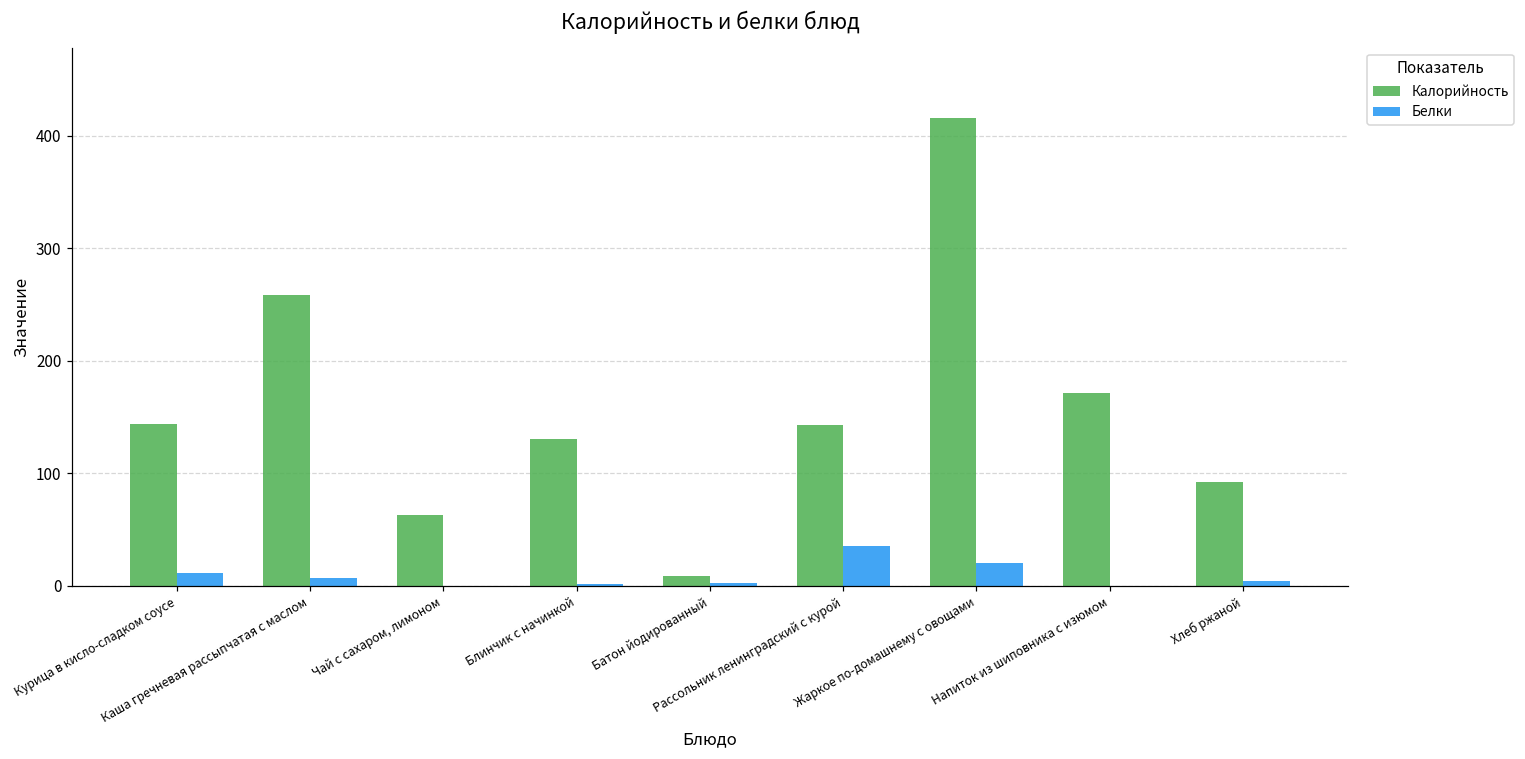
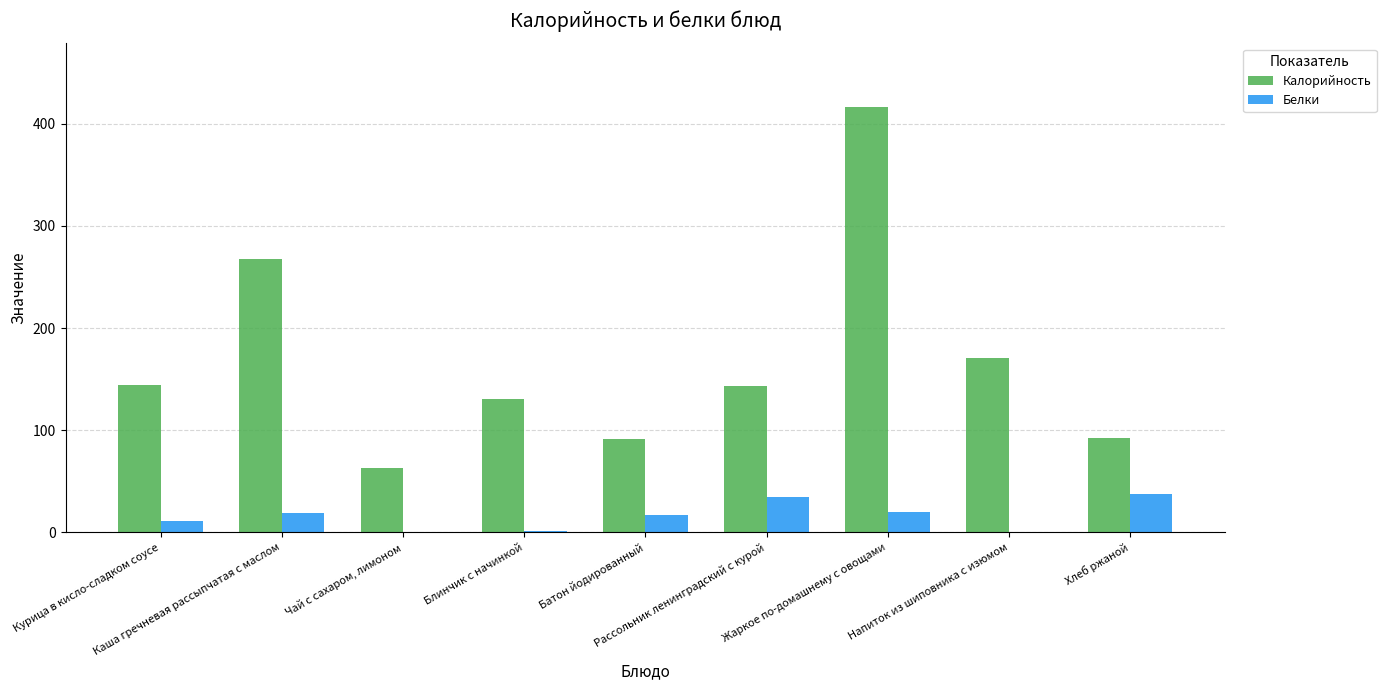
Калорийность, Каша гречневая рассыпчатая с маслом: 259 -> 268
Белки, Каша гречневая рассыпчатая с маслом: 7 -> 19
Калорийность, Батон йодированный: 9 -> 92
Белки, Батон йодированный: 3 -> 17
Белки, Хлеб ржаной: 4 -> 38
